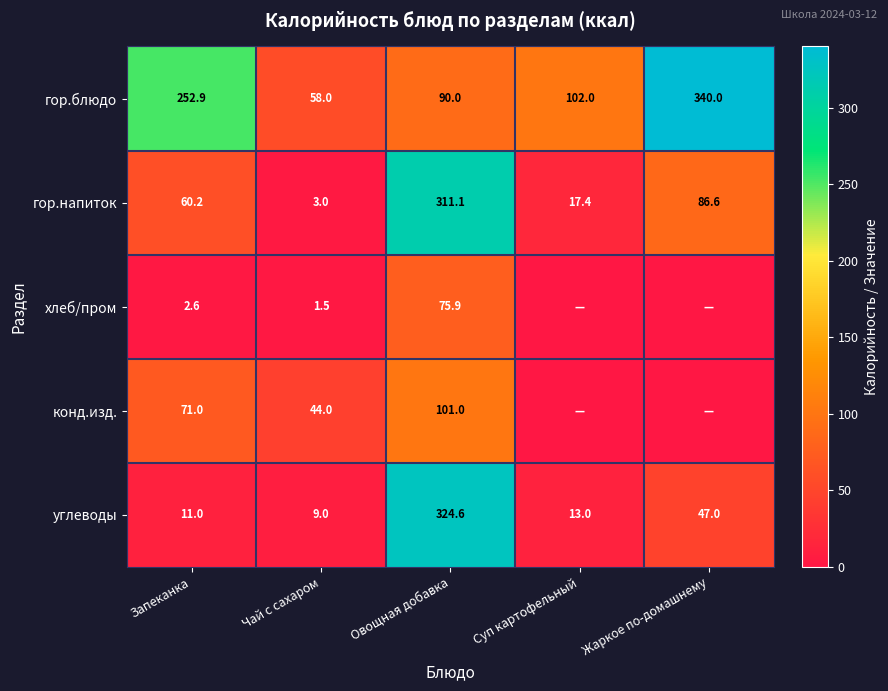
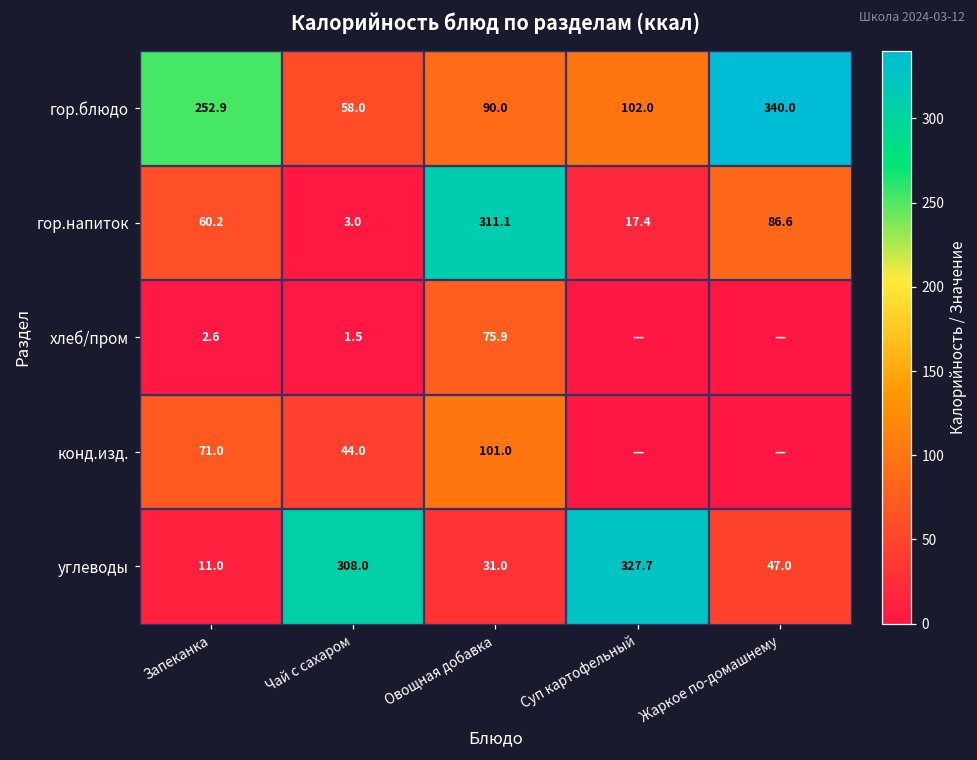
углеводы, Чай с сахаром: 9.0 -> 308.0
углеводы, Овощная добавка: 324.6 -> 31.0
углеводы, Суп картофельный: 13.0 -> 327.7
